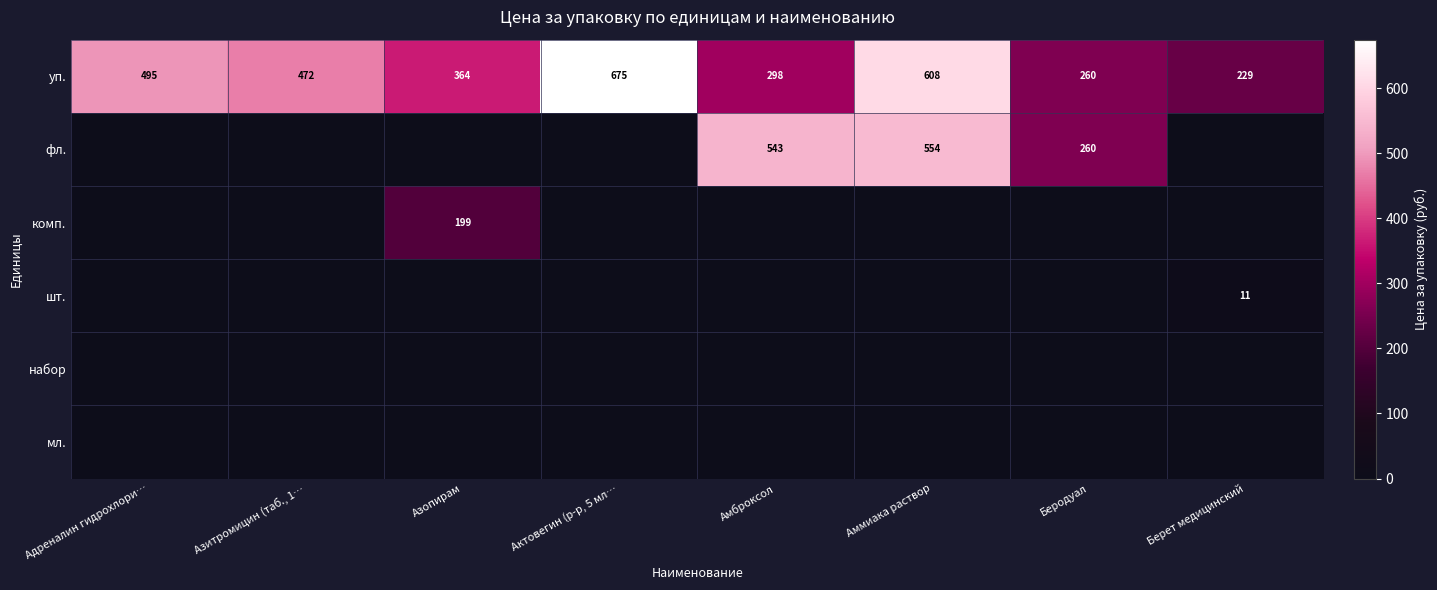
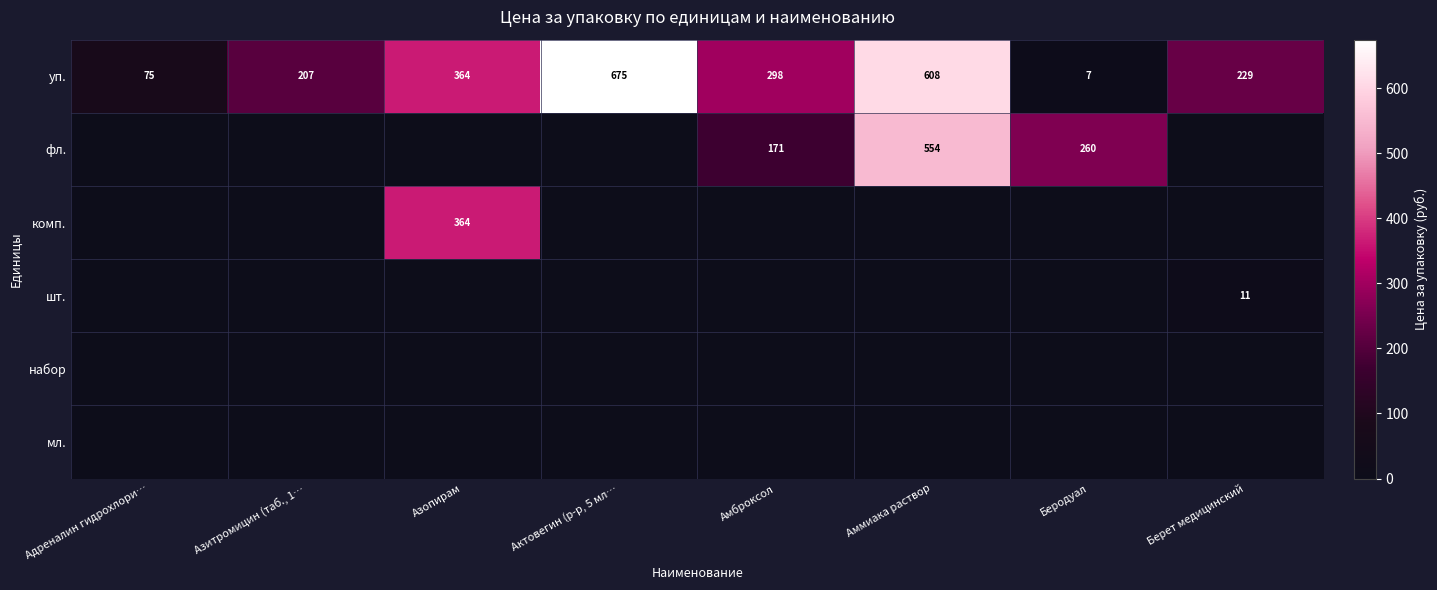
уп., Адреналин гидрохлори…: 495 -> 75
уп., Азитромицин (таб., 1…: 472 -> 207
уп., Беродуал: 260 -> 7
фл., Амброксол: 543 -> 171
комп., Азопирам: 199 -> 364
